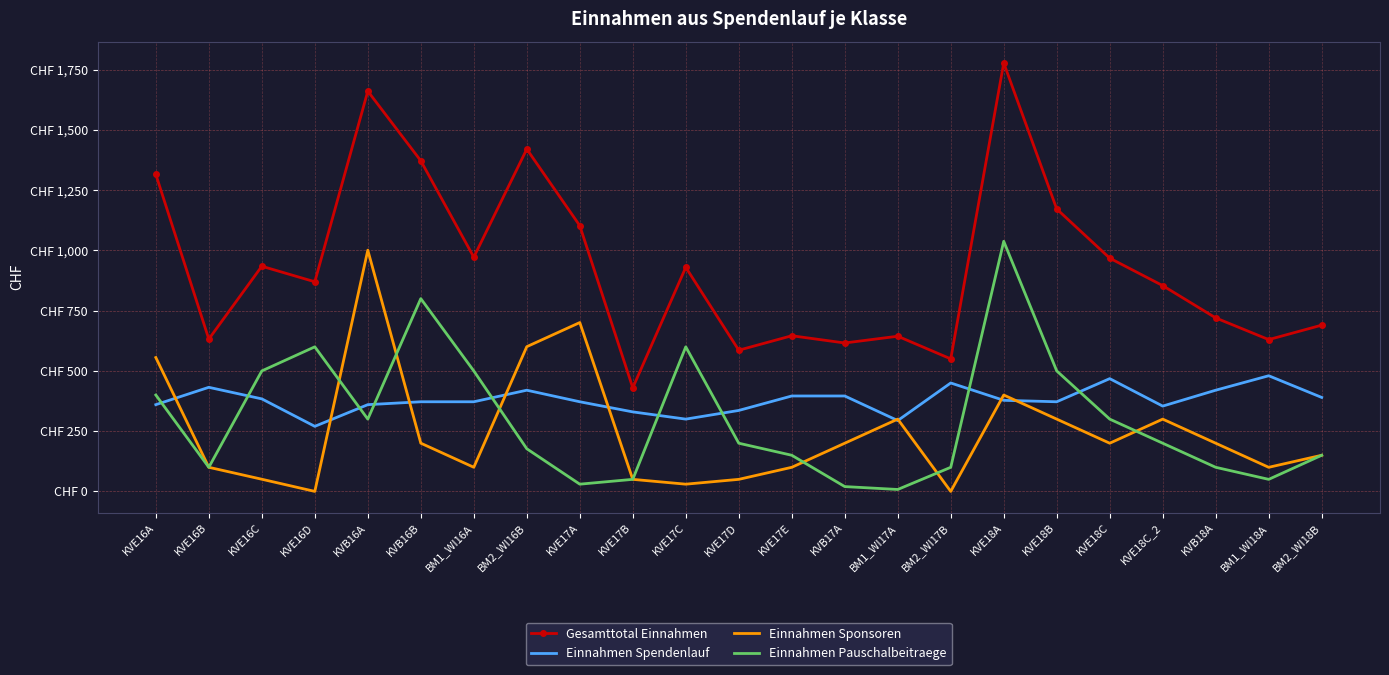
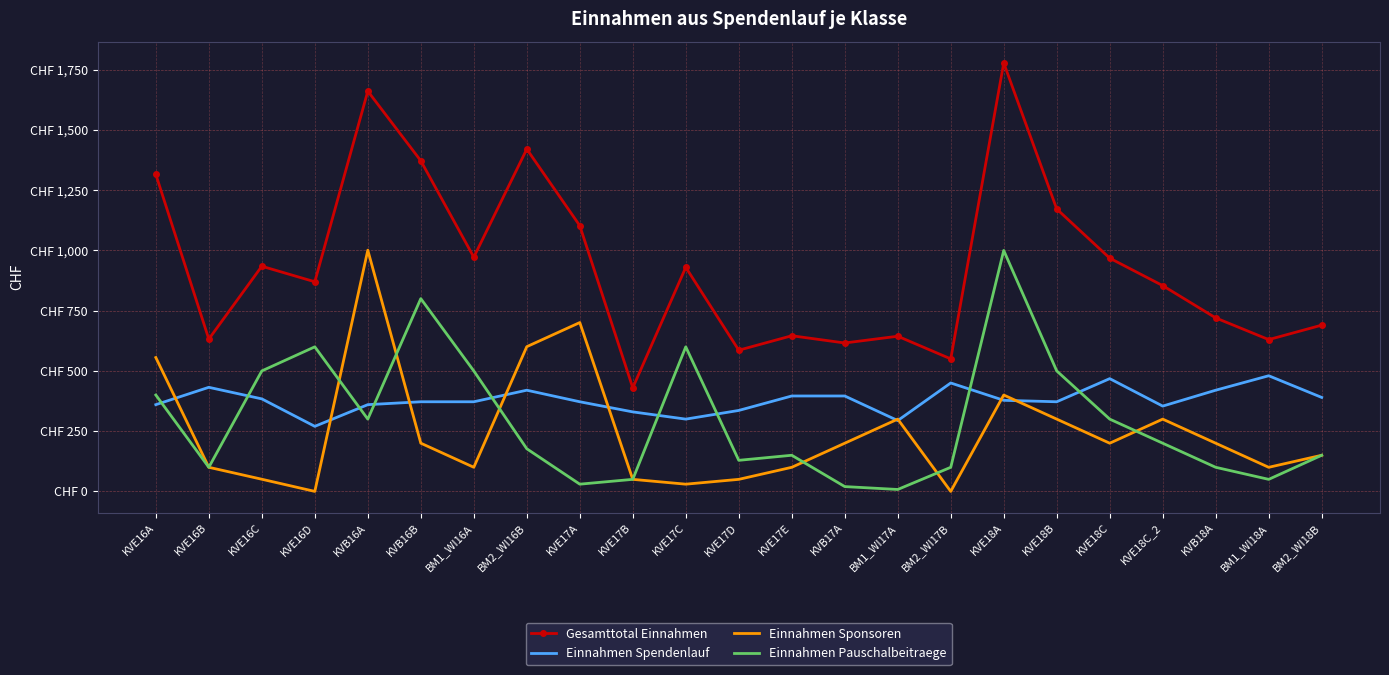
Einnahmen Pauschalbeitraege, KVE17D: CHF 200 -> CHF 130
Einnahmen Pauschalbeitraege, KVE18A: CHF 1,040 -> CHF 1,000
